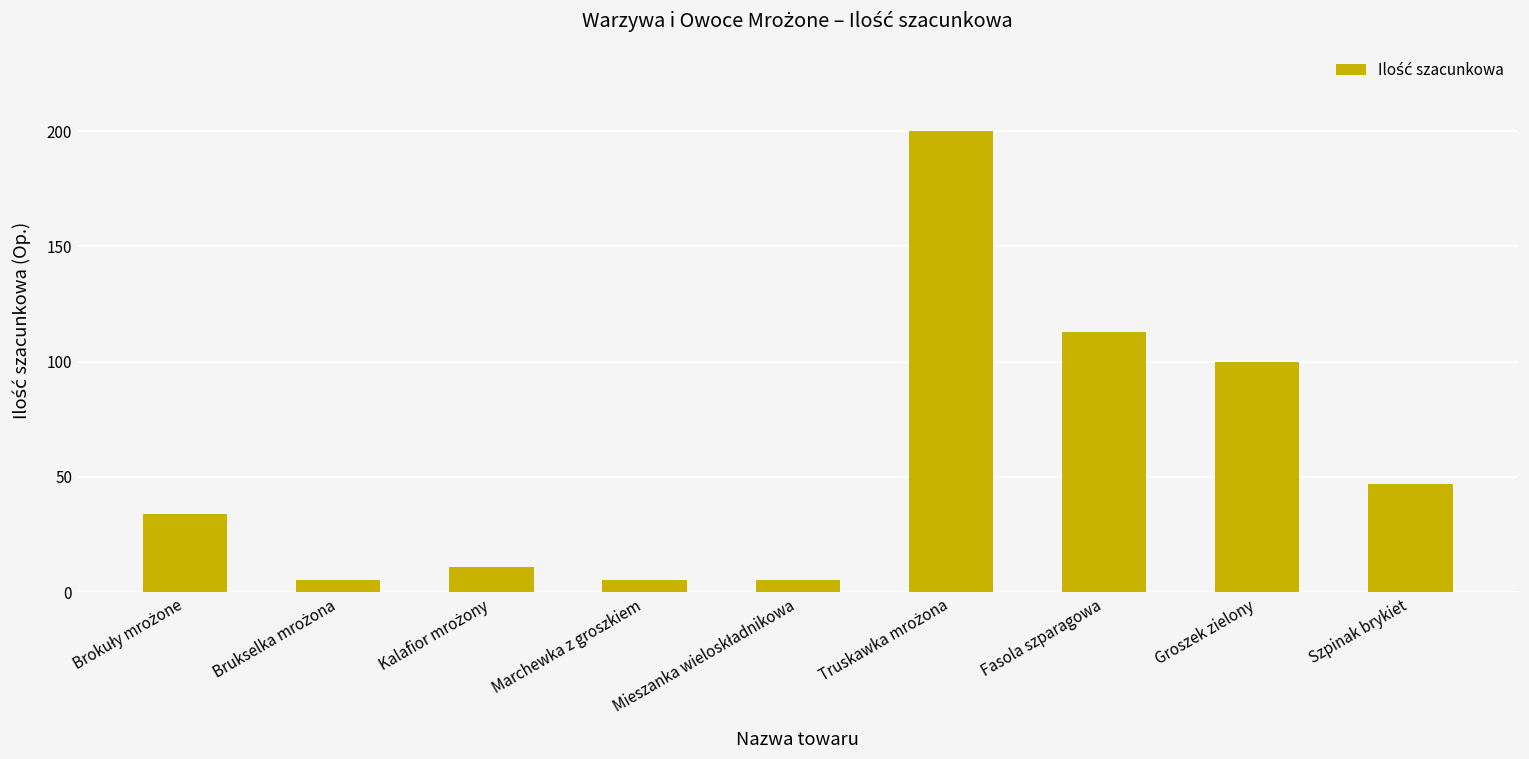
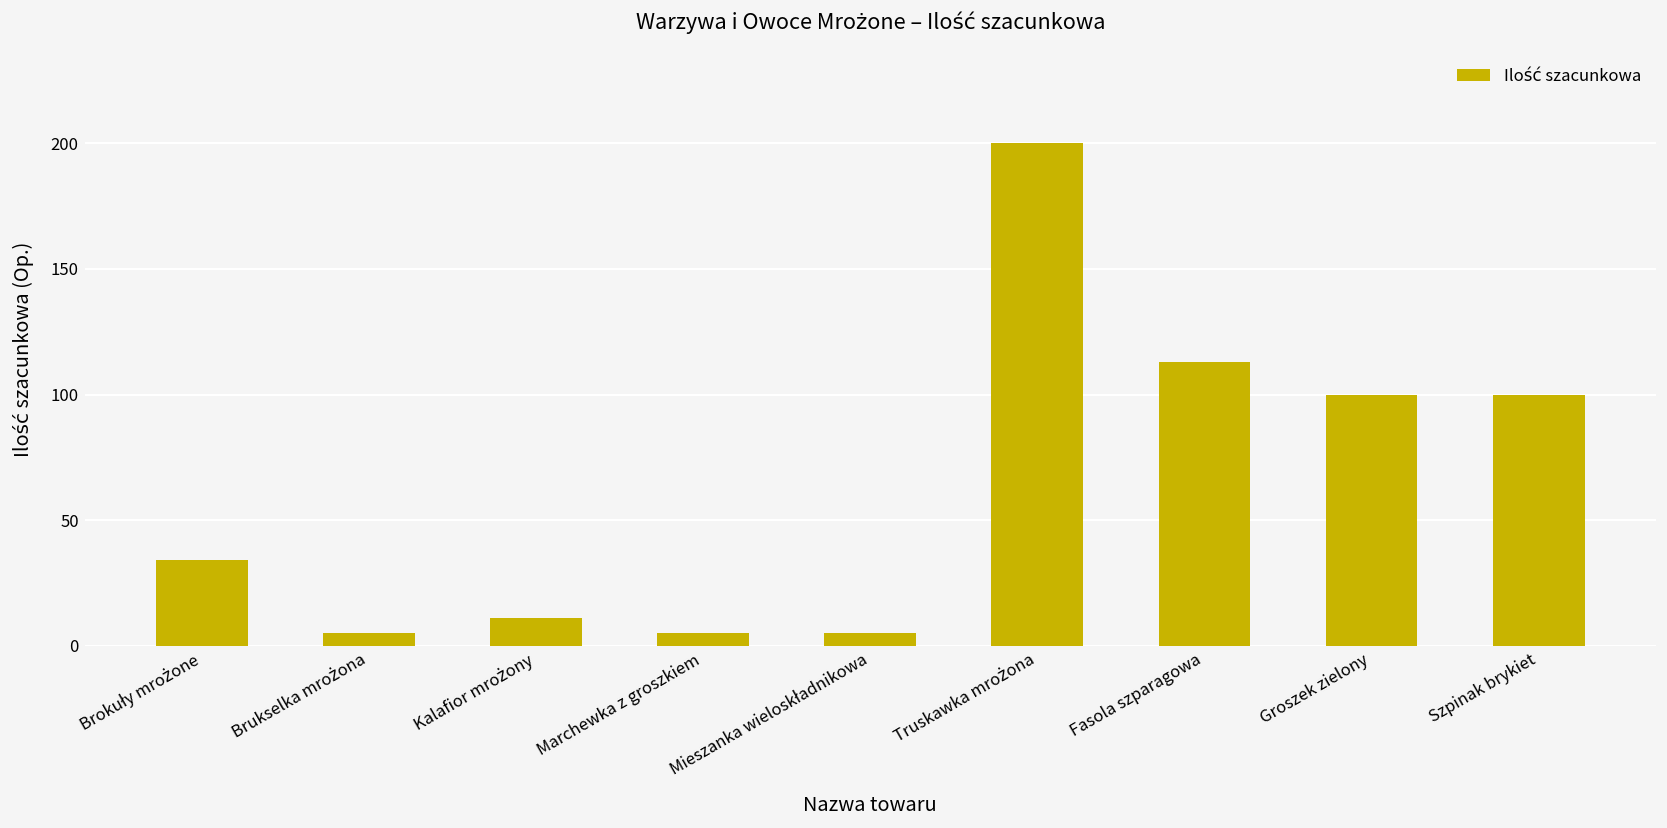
Szpinak brykiet: 47 -> 100
